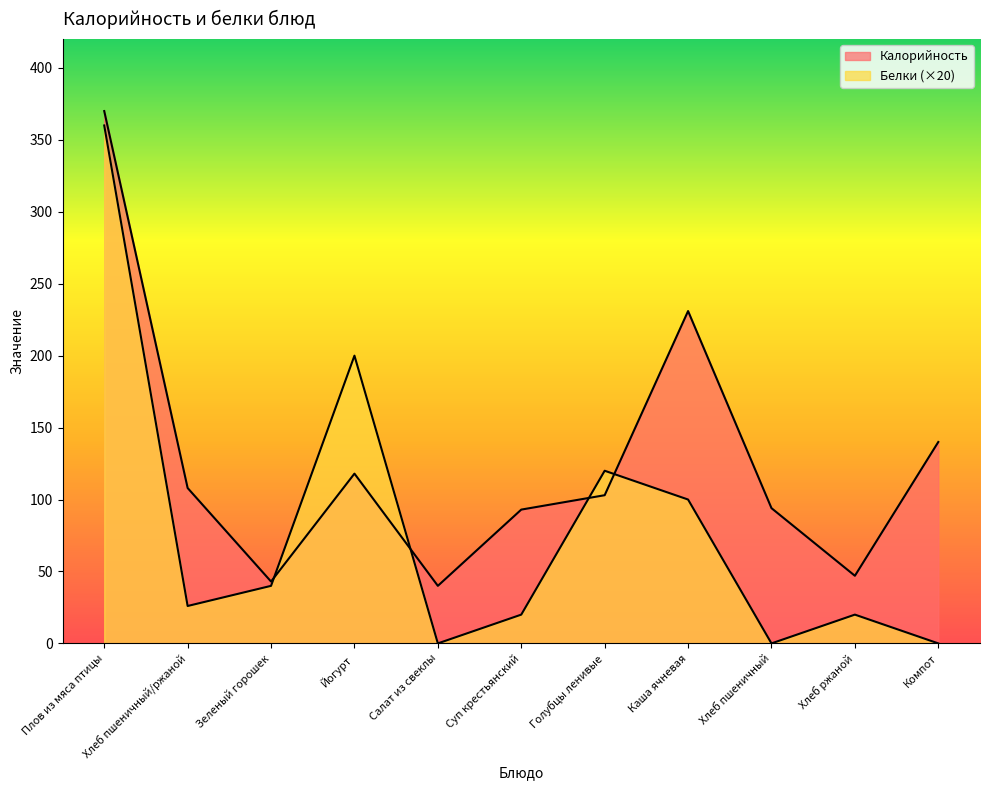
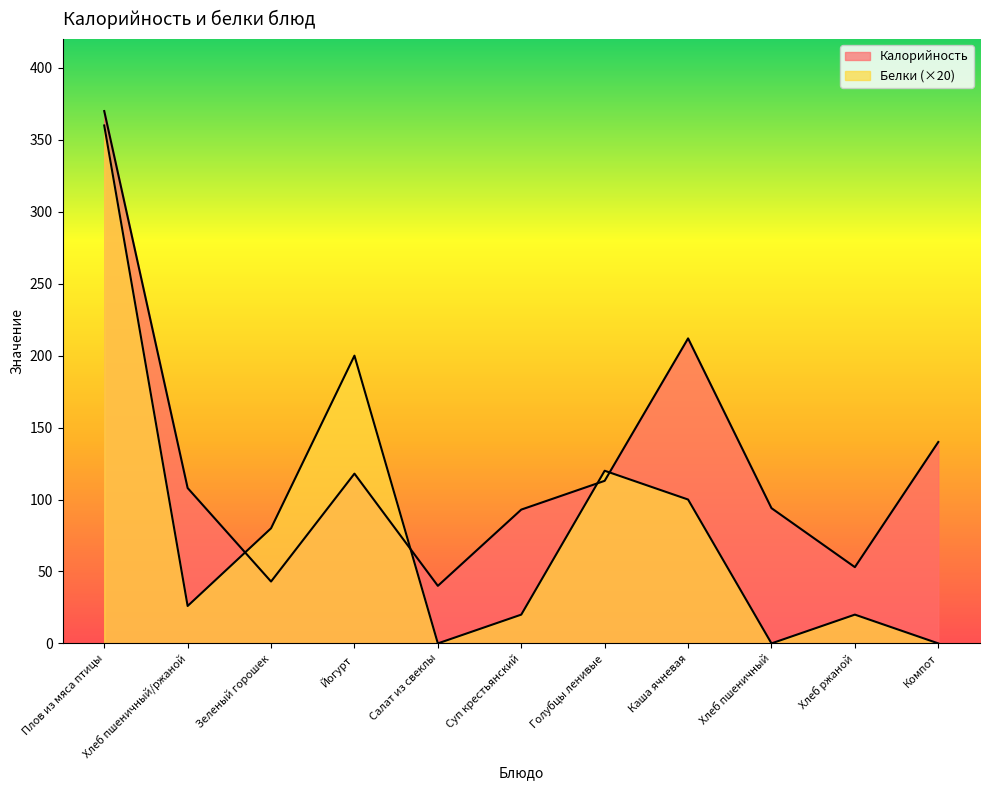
Белки (×20), Зеленый горошек: 40 -> 80
Калорийность, Голубцы ленивые: 103 -> 113
Калорийность, Каша ячневая: 231 -> 212
Калорийность, Хлеб ржаной: 47 -> 53
